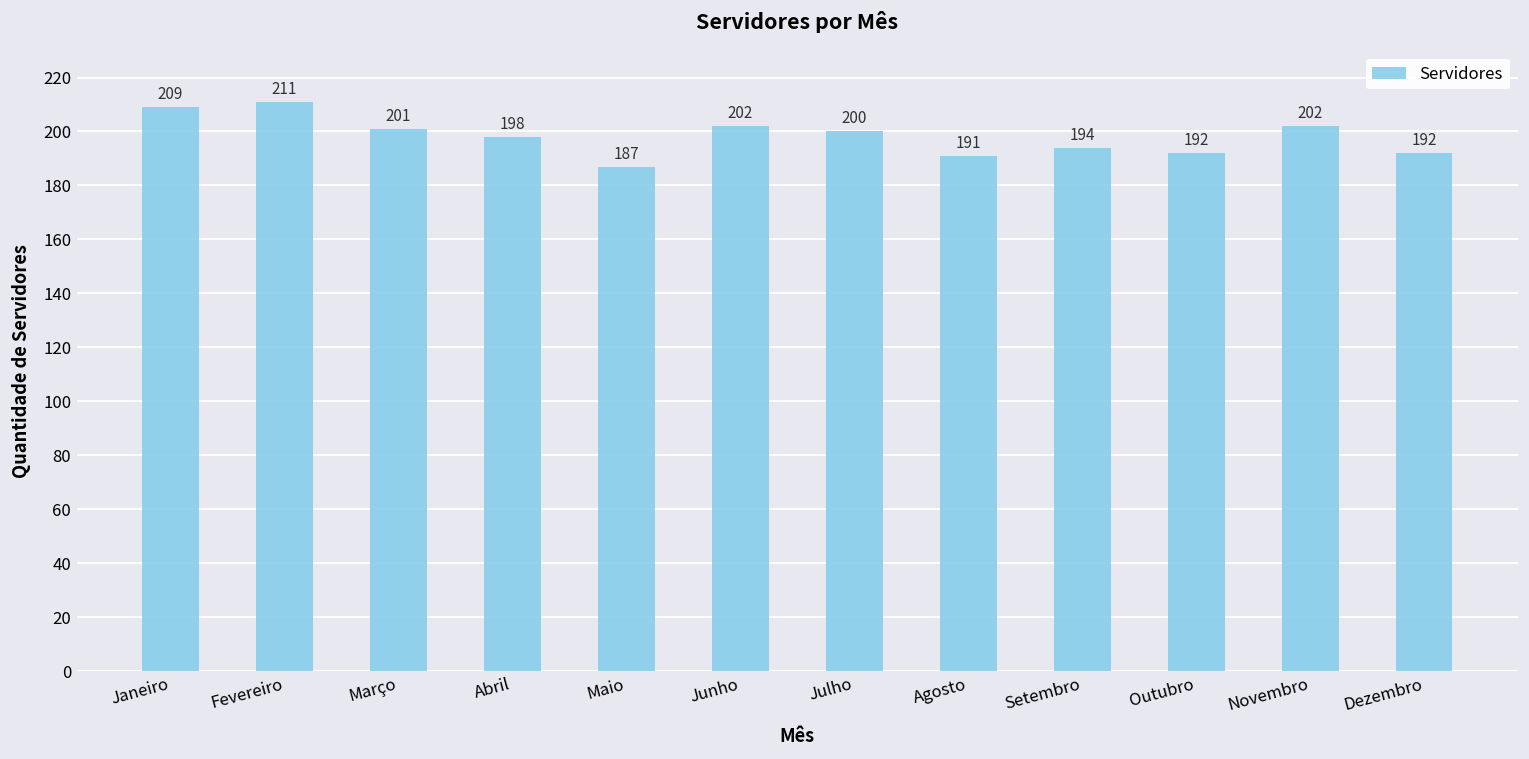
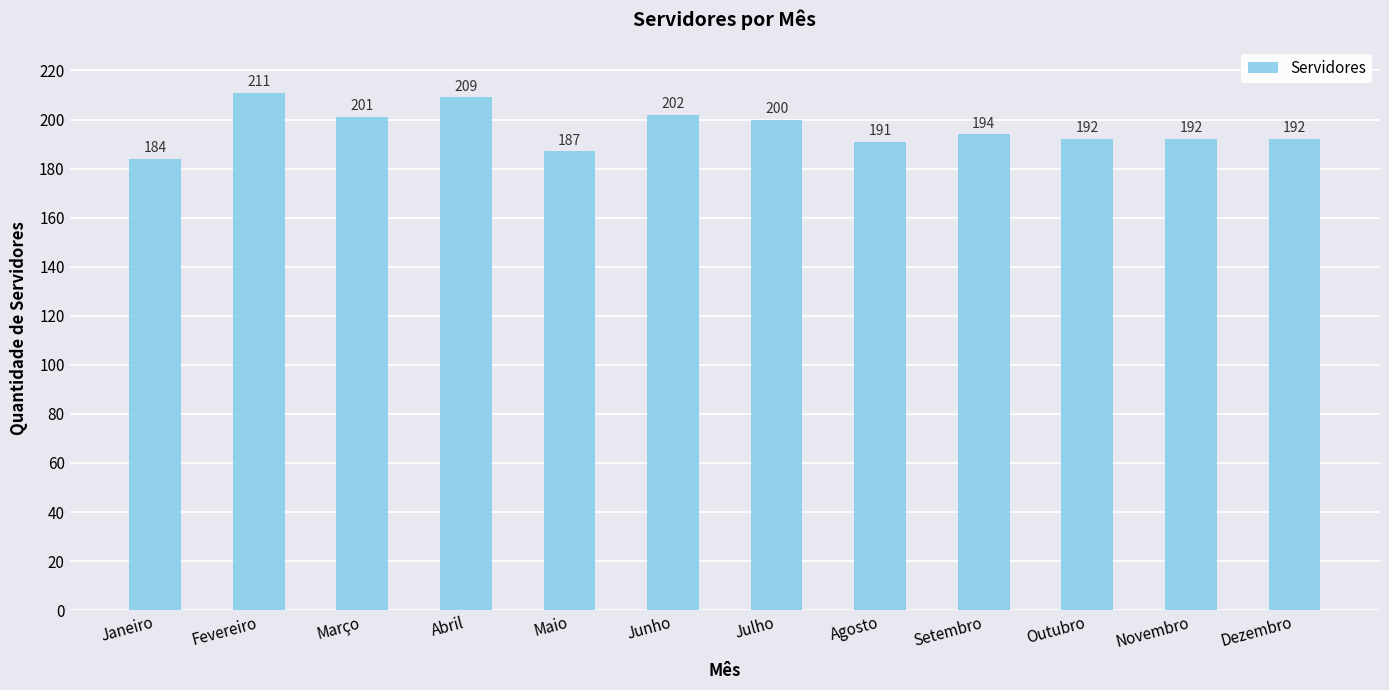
Janeiro: 209 -> 184
Abril: 198 -> 209
Novembro: 202 -> 192
